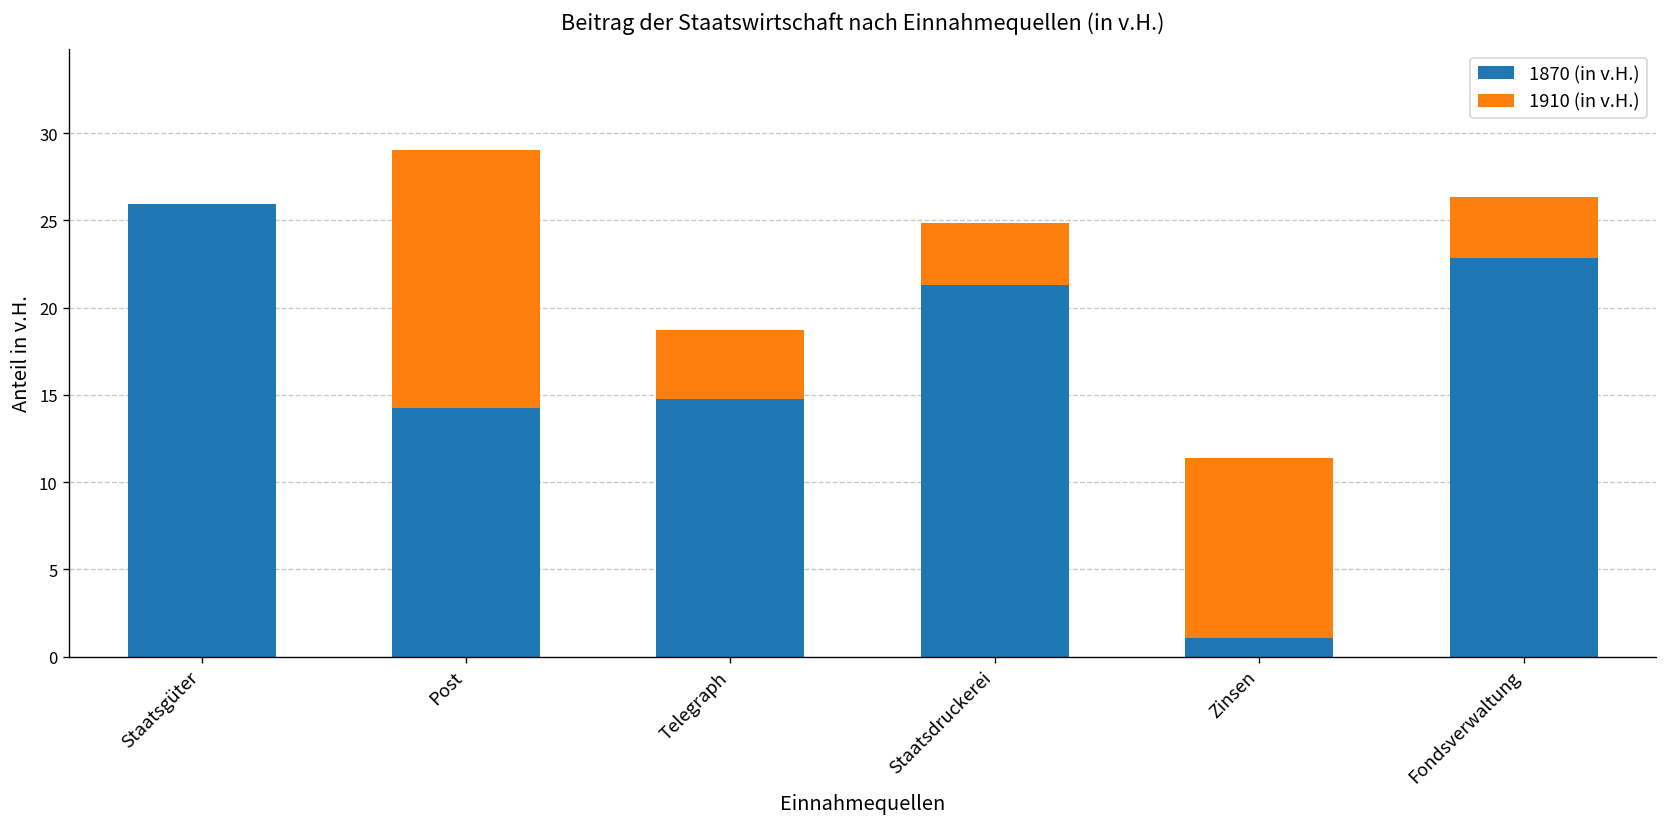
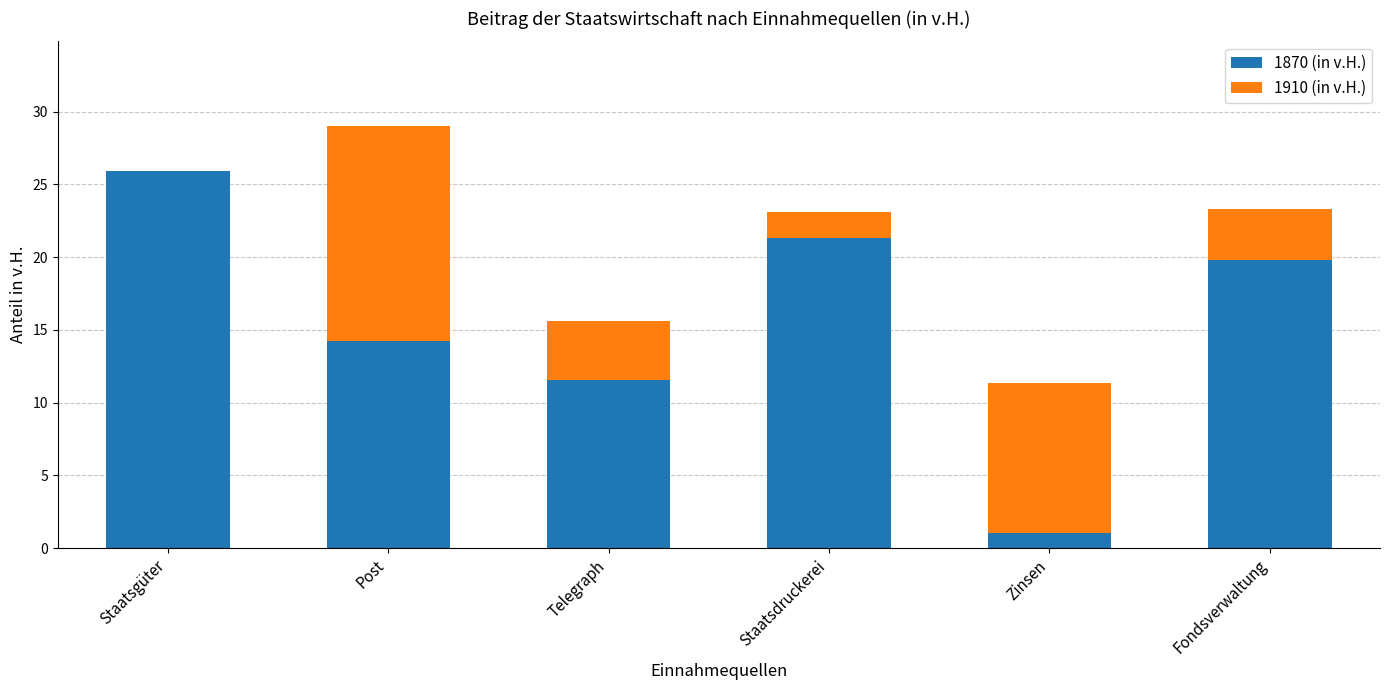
1870 (in v.H.), Telegraph: 14.7 -> 11.6
1910 (in v.H.), Staatsdruckerei: 3.5 -> 1.8
1870 (in v.H.), Fondsverwaltung: 22.8 -> 19.8
